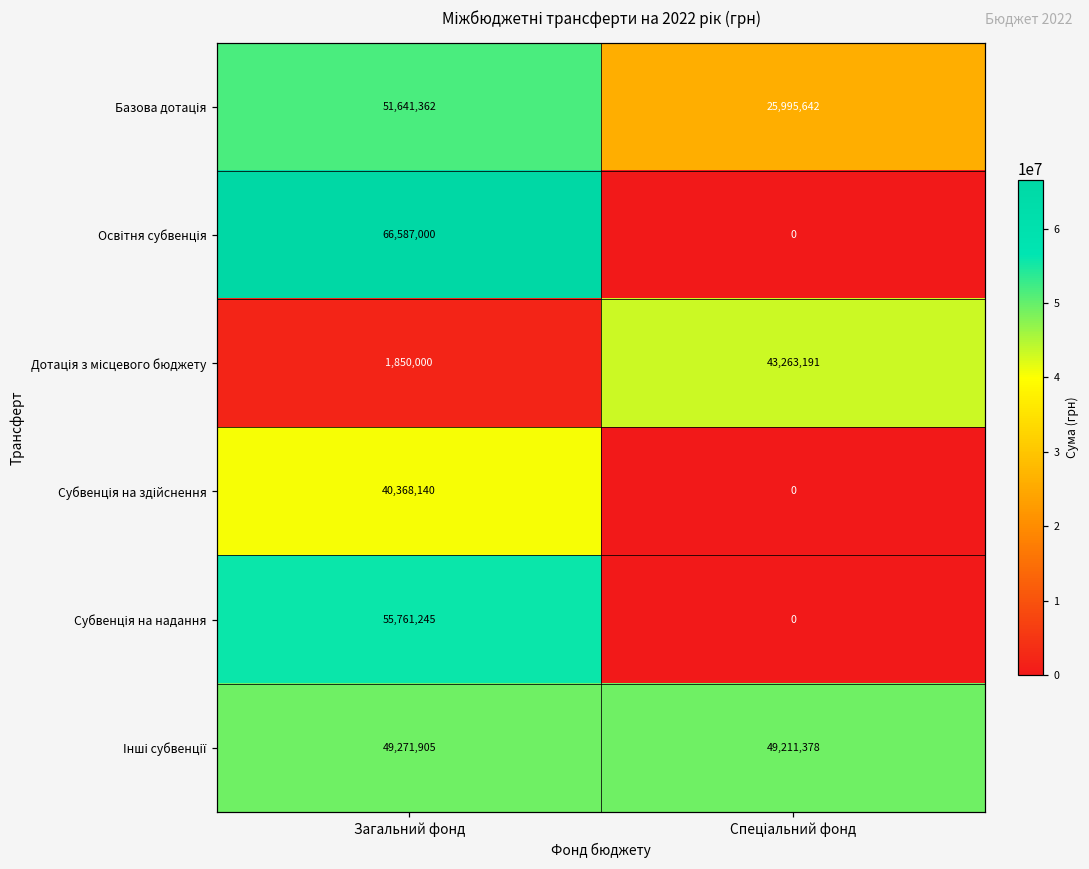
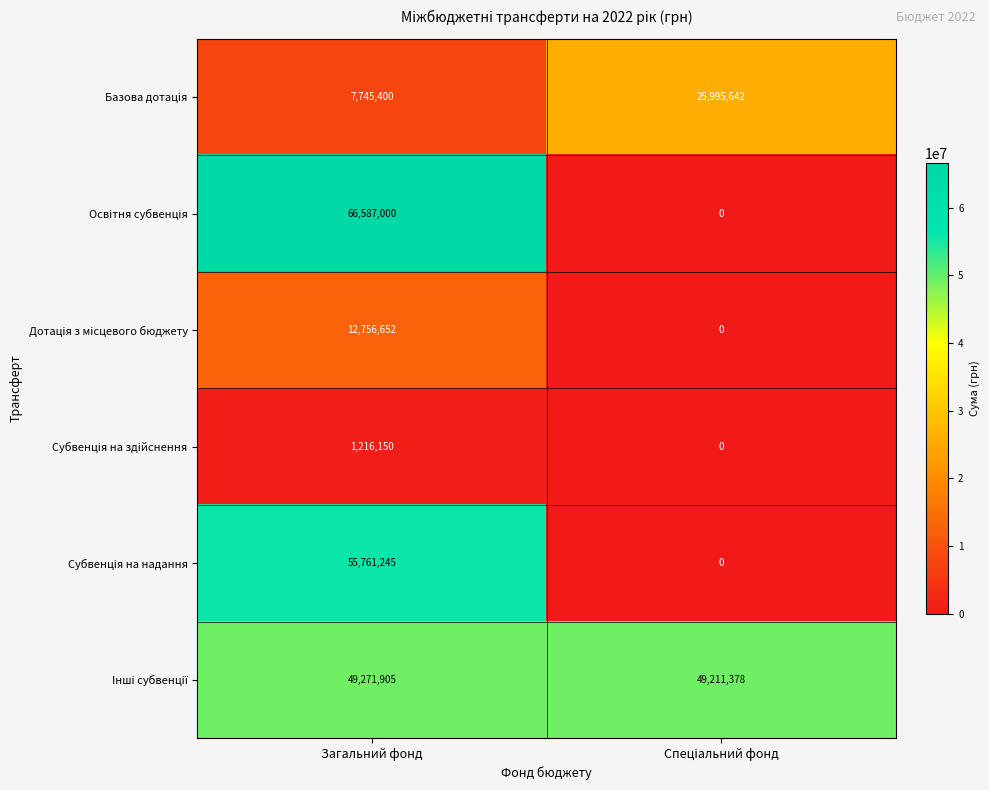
Базова дотація, Загальний фонд: 51,641,362 -> 7,745,400
Дотація з місцевого бюджету, Загальний фонд: 1,850,000 -> 12,756,652
Дотація з місцевого бюджету, Спеціальний фонд: 43,263,191 -> 0
Субвенція на здійснення, Загальний фонд: 40,368,140 -> 1,216,150
